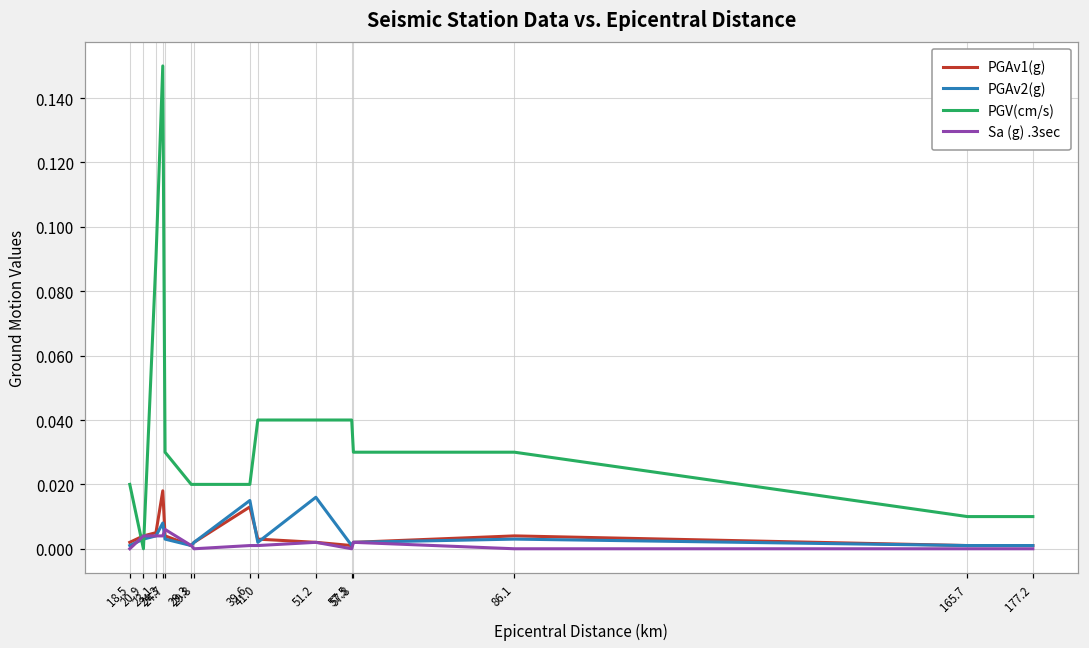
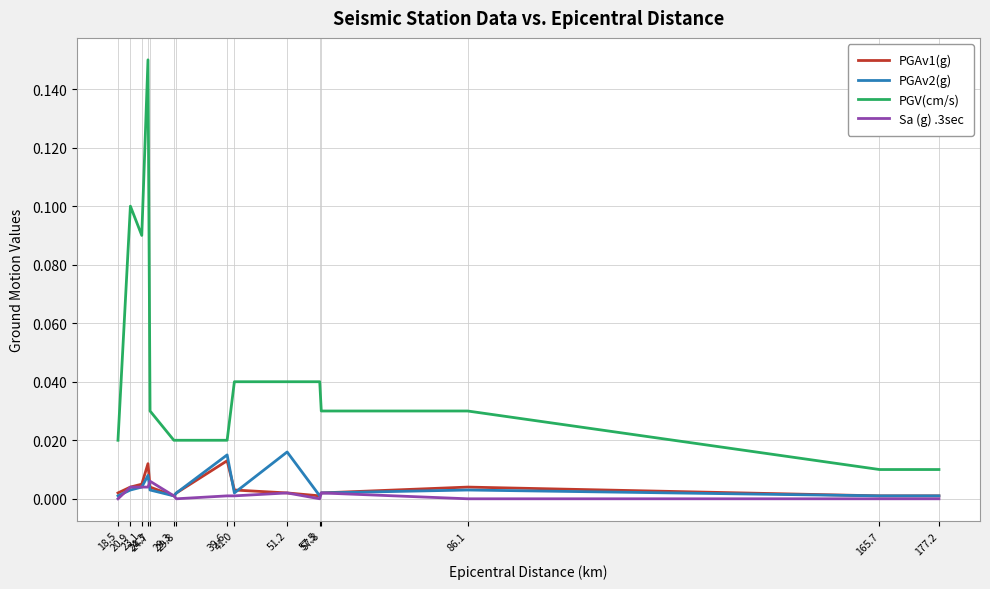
PGV(cm/s), 20.9: 0.0 -> 0.1
PGAv1(g), 24.3: 0.018 -> 0.012
